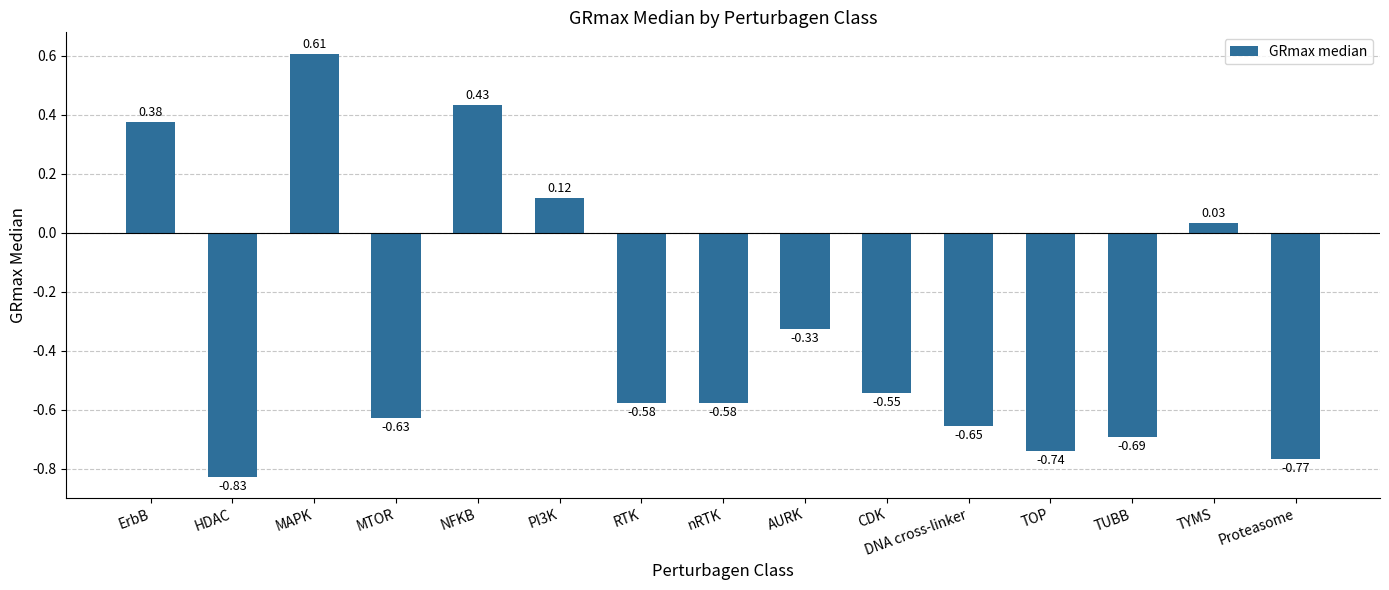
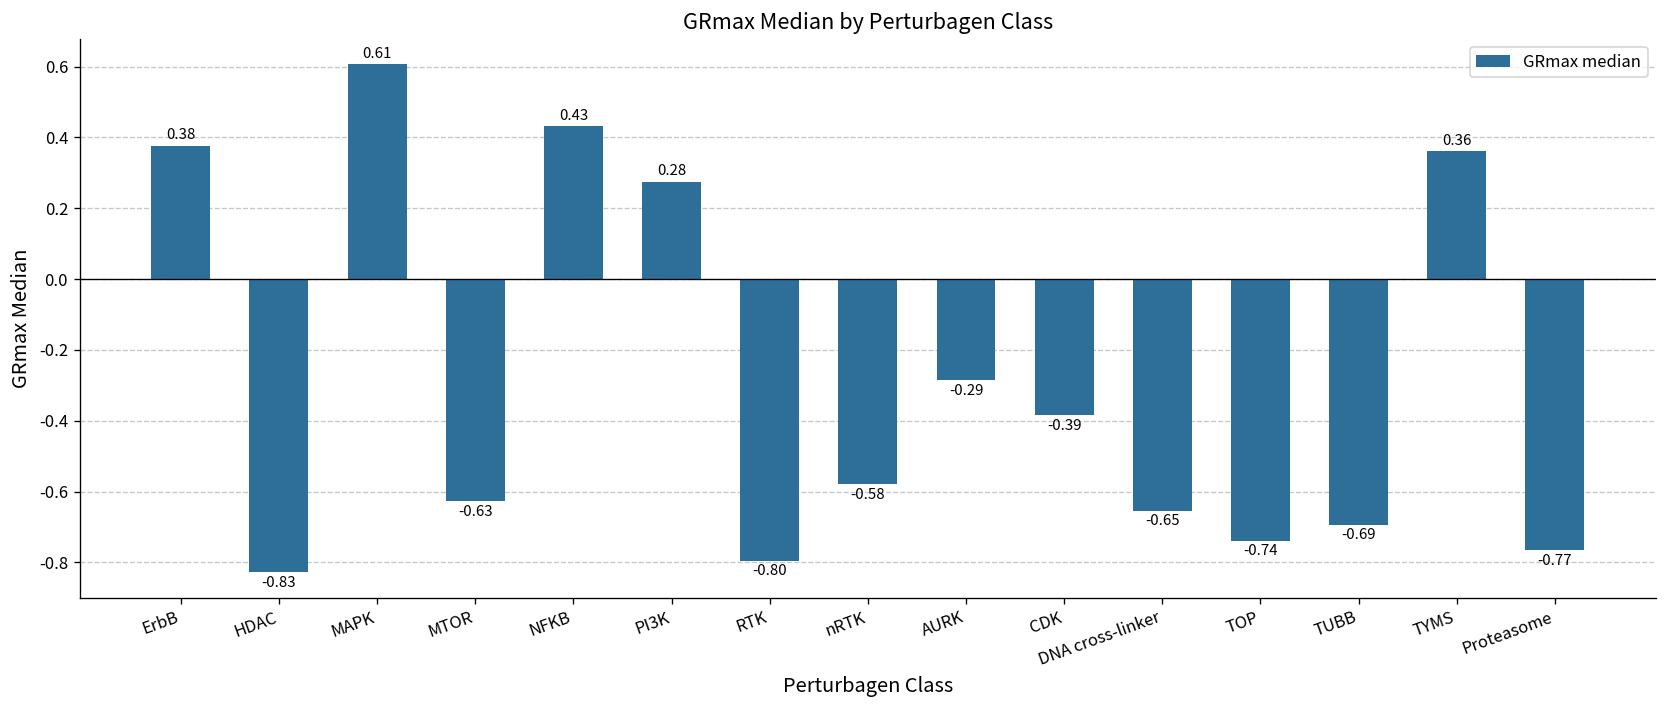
PI3K: 0.12 -> 0.28
RTK: -0.58 -> -0.80
AURK: -0.33 -> -0.29
CDK: -0.55 -> -0.39
TYMS: 0.03 -> 0.36
